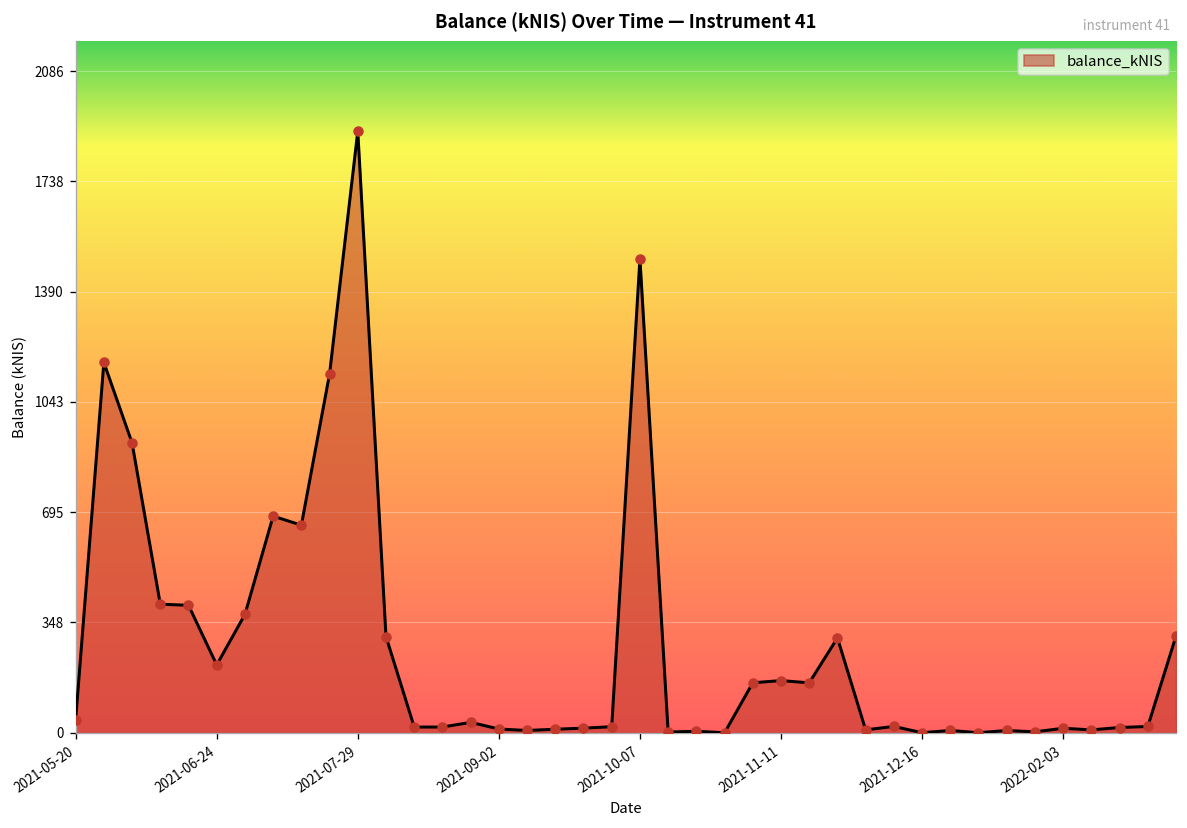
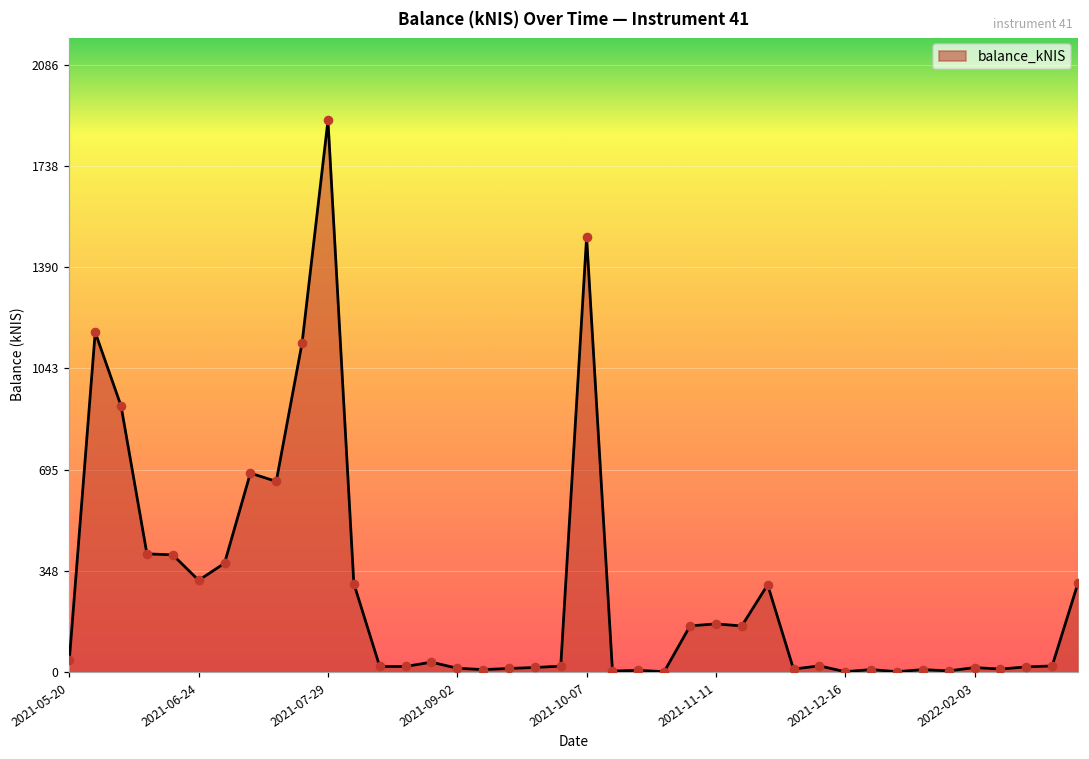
2021-06-24: 210 -> 310
